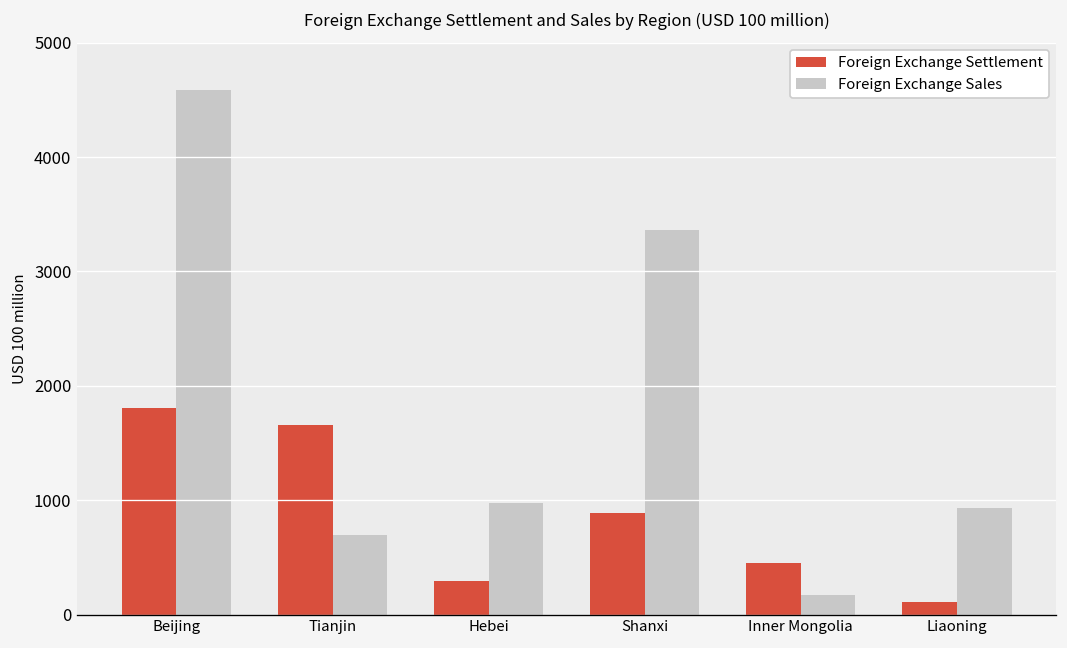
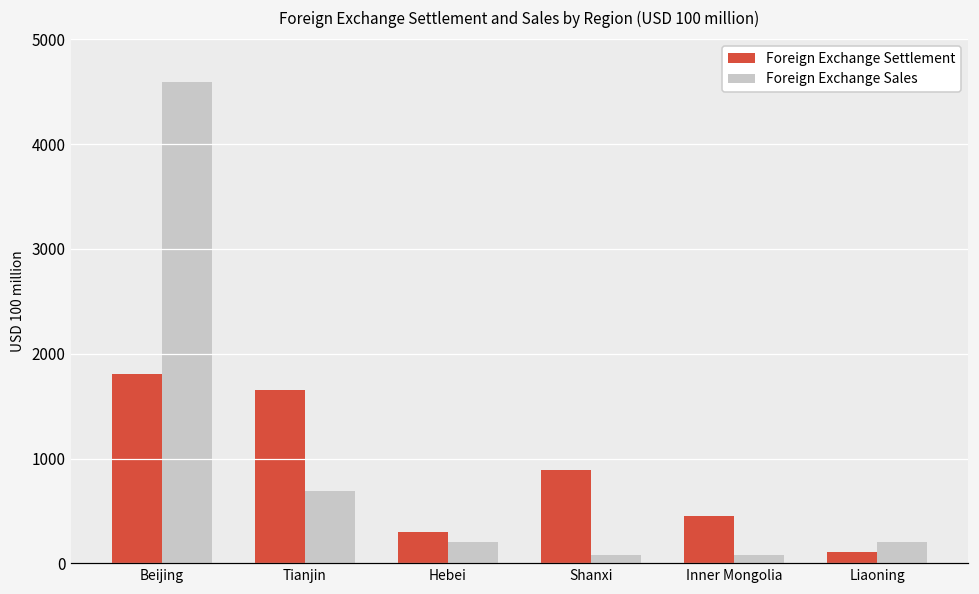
Foreign Exchange Sales, Hebei: 1000 -> 200
Foreign Exchange Sales, Shanxi: 3400 -> 100
Foreign Exchange Sales, Inner Mongolia: 200 -> 100
Foreign Exchange Sales, Liaoning: 900 -> 200
